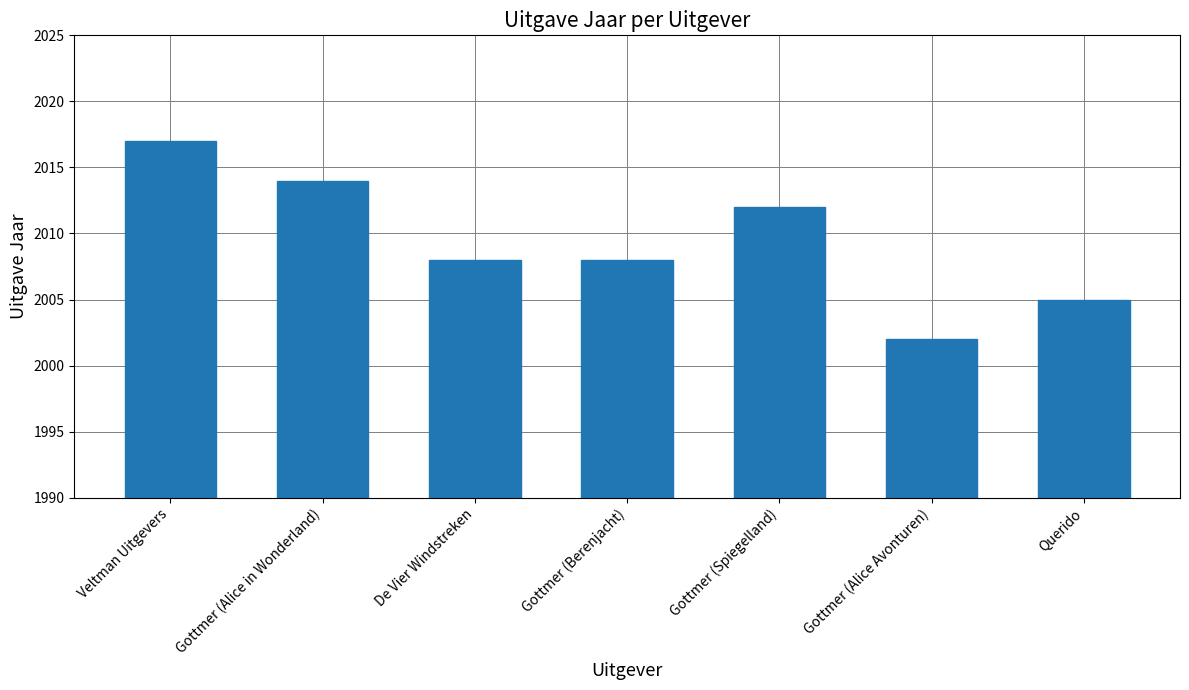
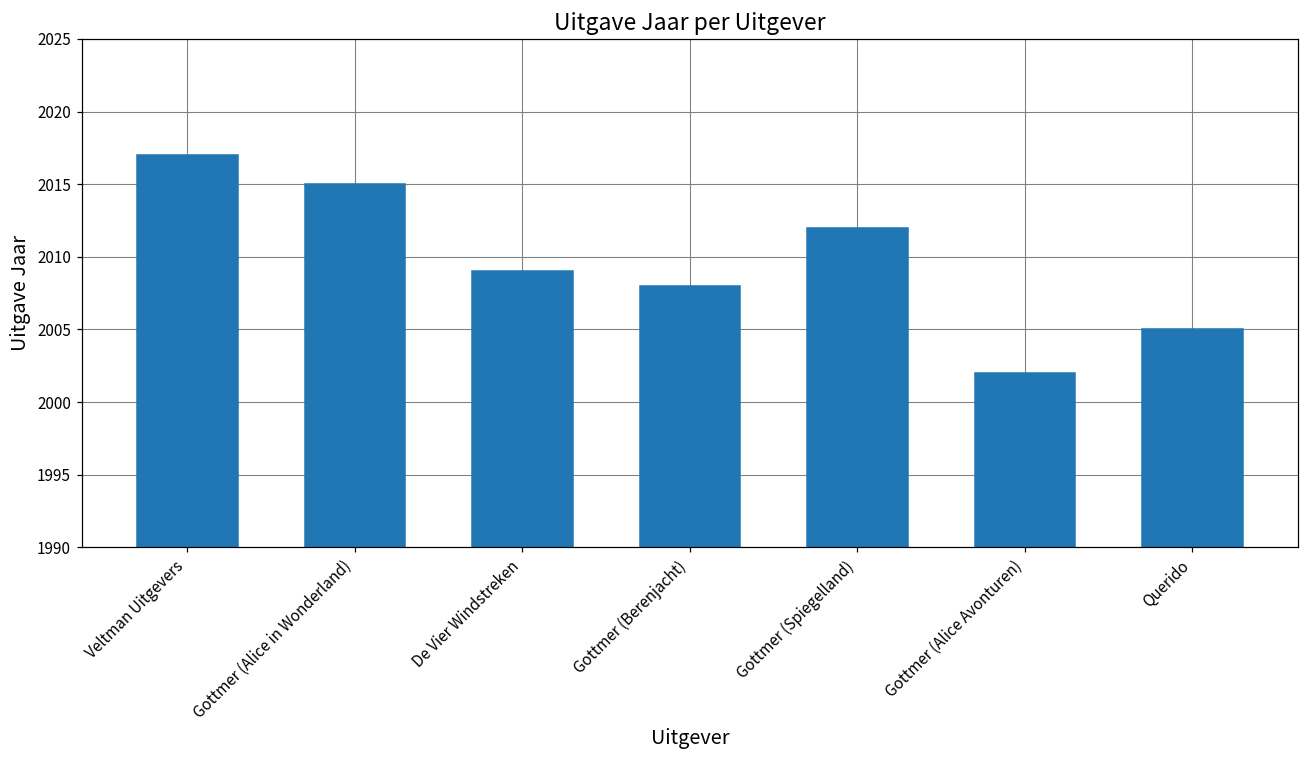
Gottmer (Alice in Wonderland): 2014 -> 2015
De Vier Windstreken: 2008 -> 2009
